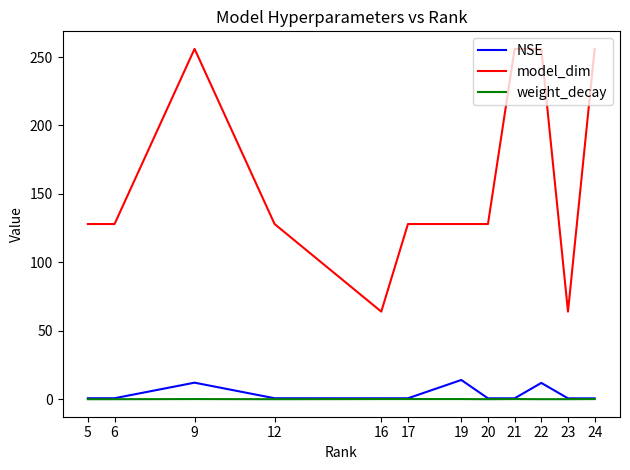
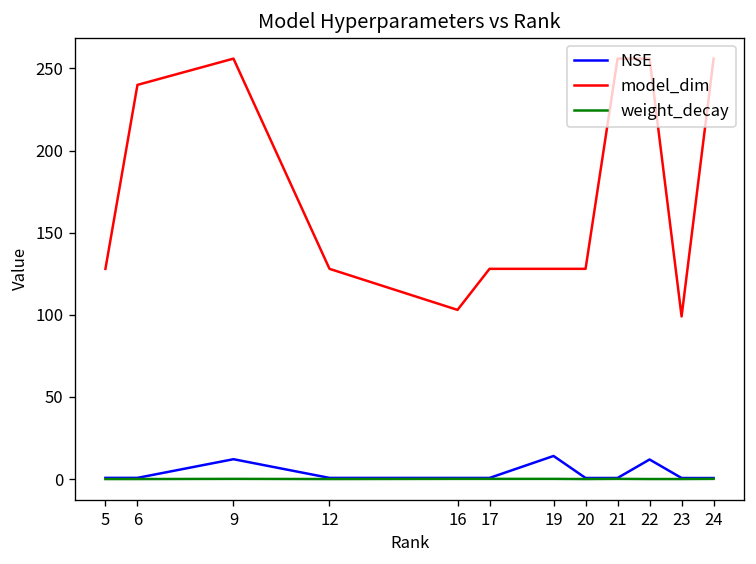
model_dim, 6: 128 -> 240
model_dim, 16: 64 -> 103
model_dim, 23: 64 -> 99
